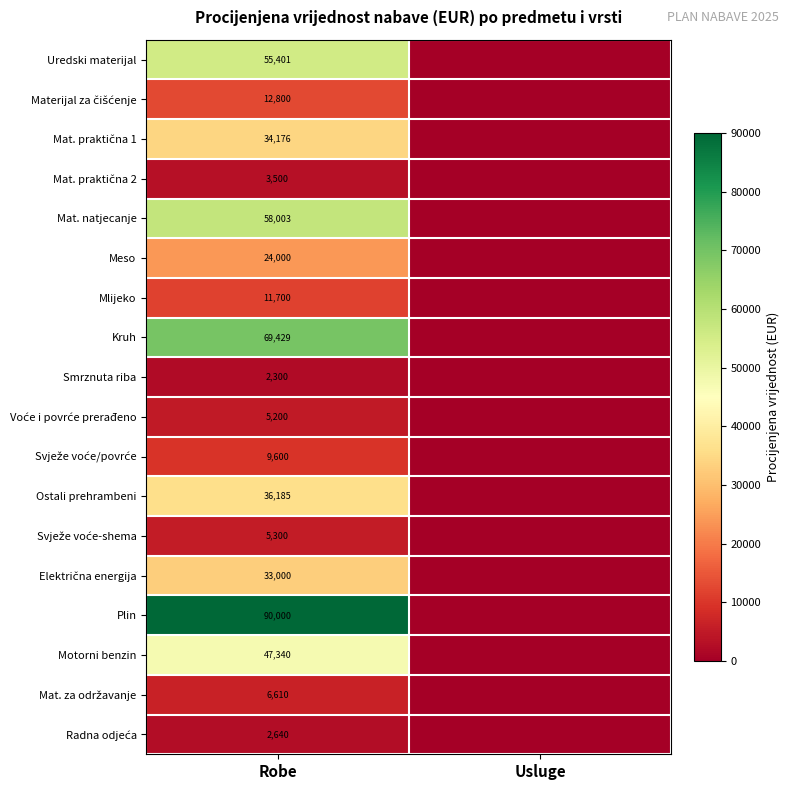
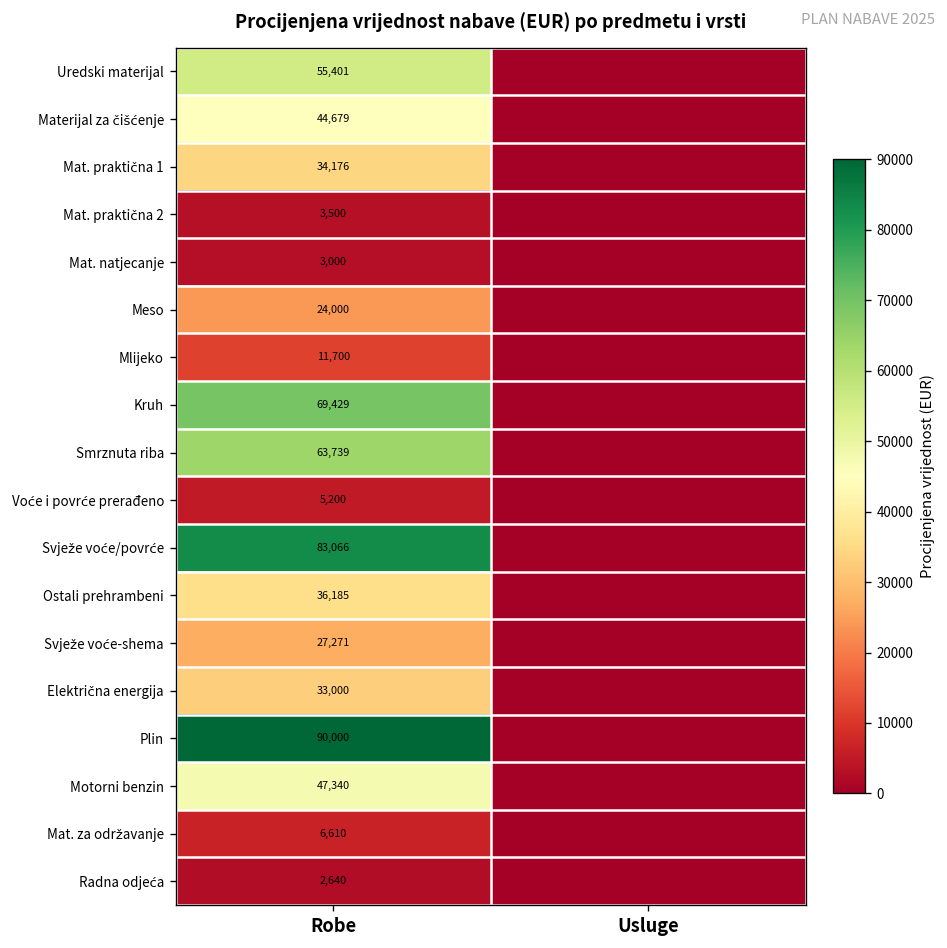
Materijal za čišćenje, Robe: 12,800 -> 44,679
Mat. natjecanje, Robe: 58,003 -> 3,000
Smrznuta riba, Robe: 2,300 -> 63,739
Svježe voće/povrće, Robe: 9,600 -> 83,066
Svježe voće-shema, Robe: 5,300 -> 27,271
